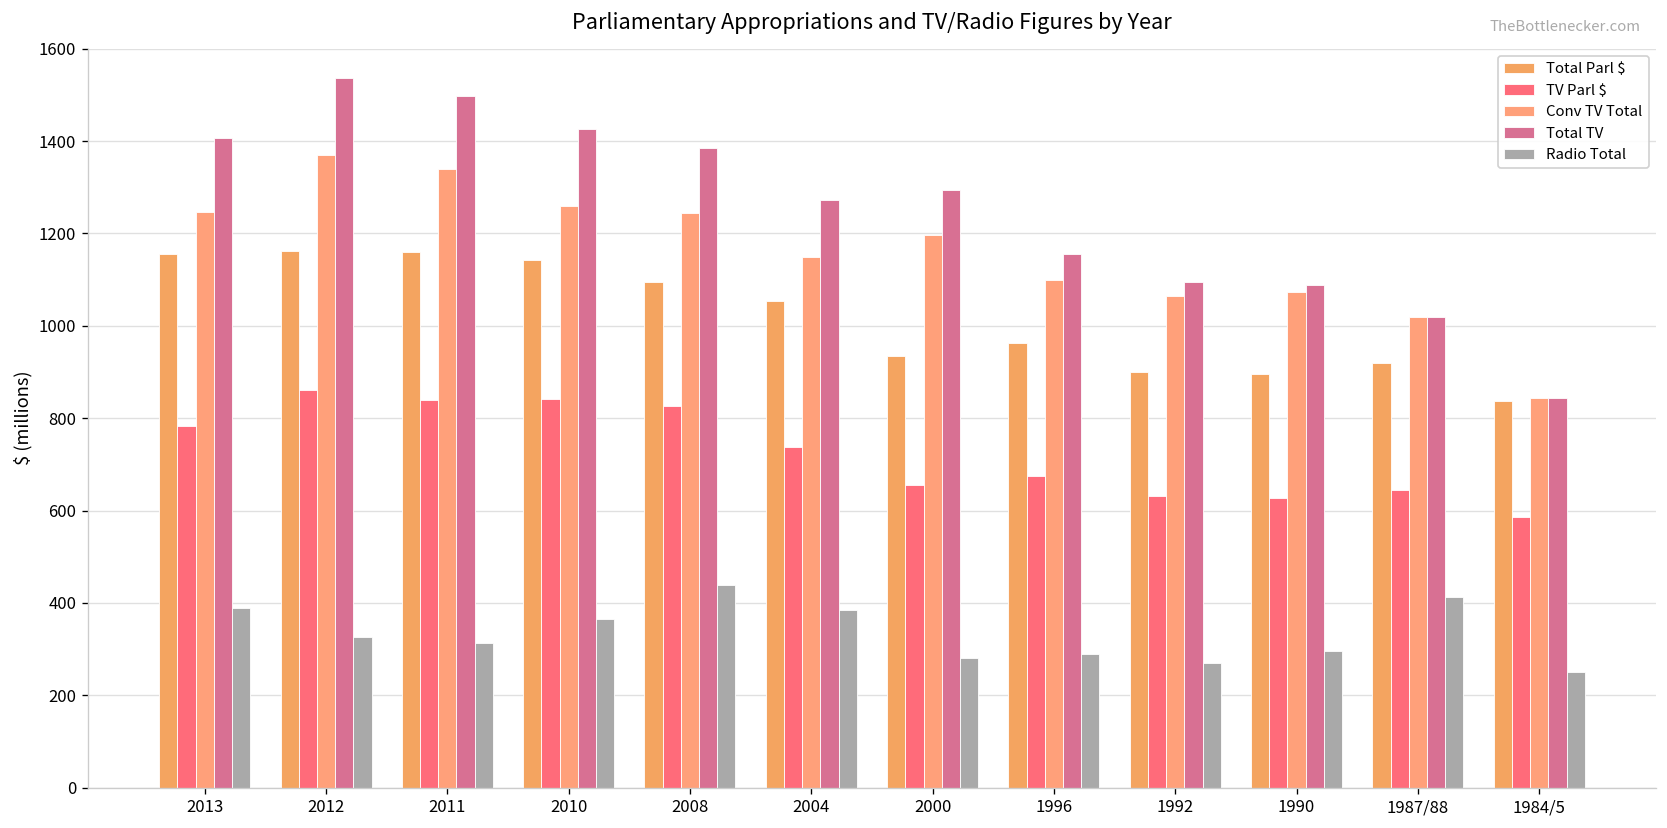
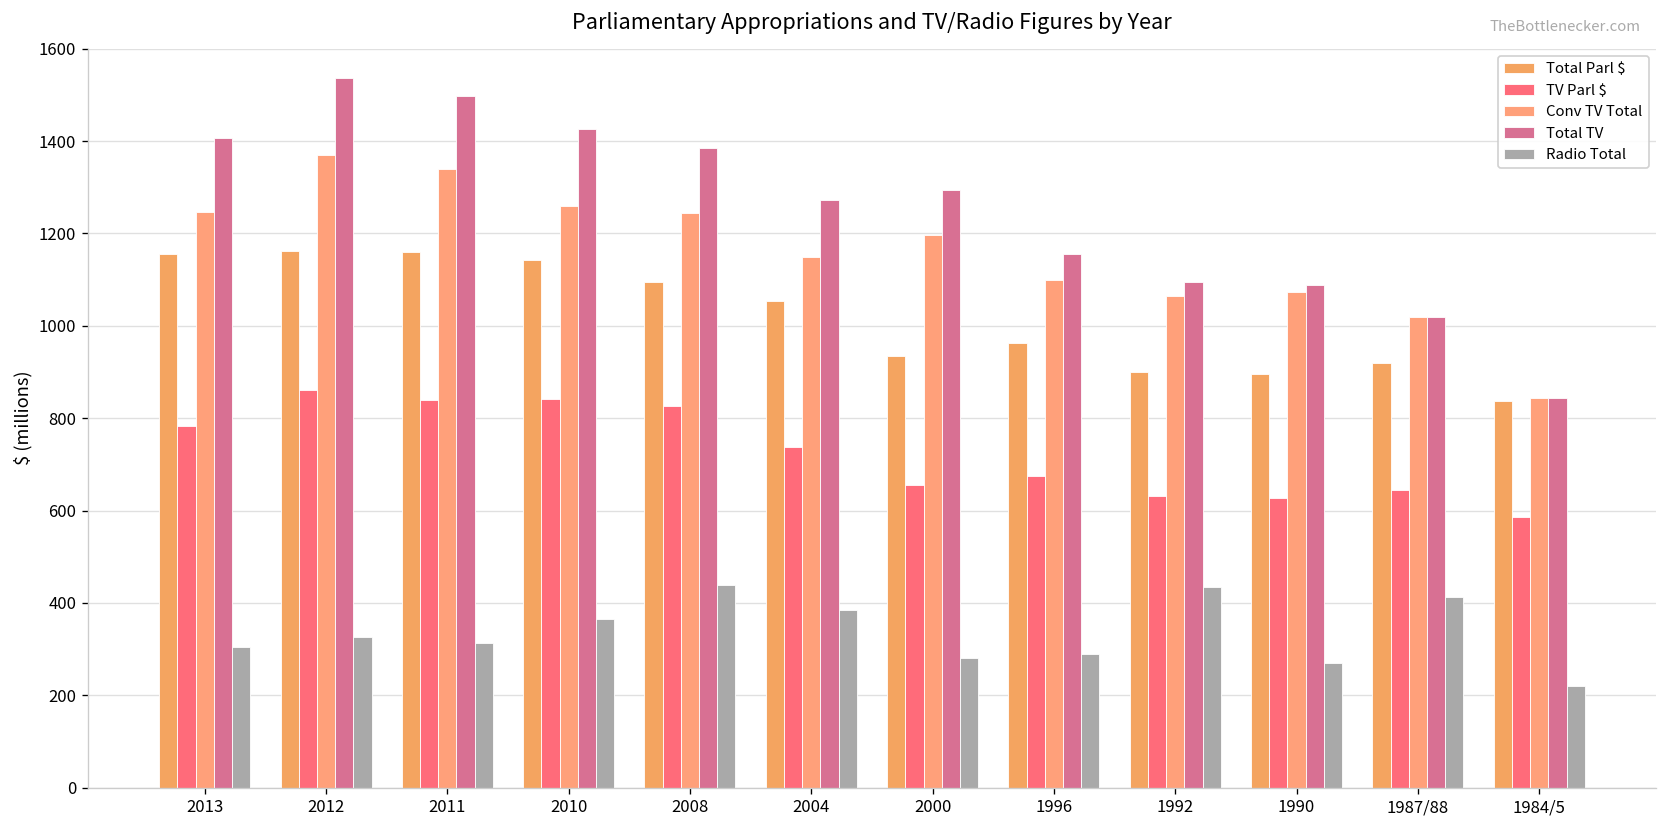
Radio Total, 2013: 390 -> 300
Radio Total, 1992: 270 -> 430
Radio Total, 1990: 300 -> 270
Radio Total, 1984/5: 250 -> 220
